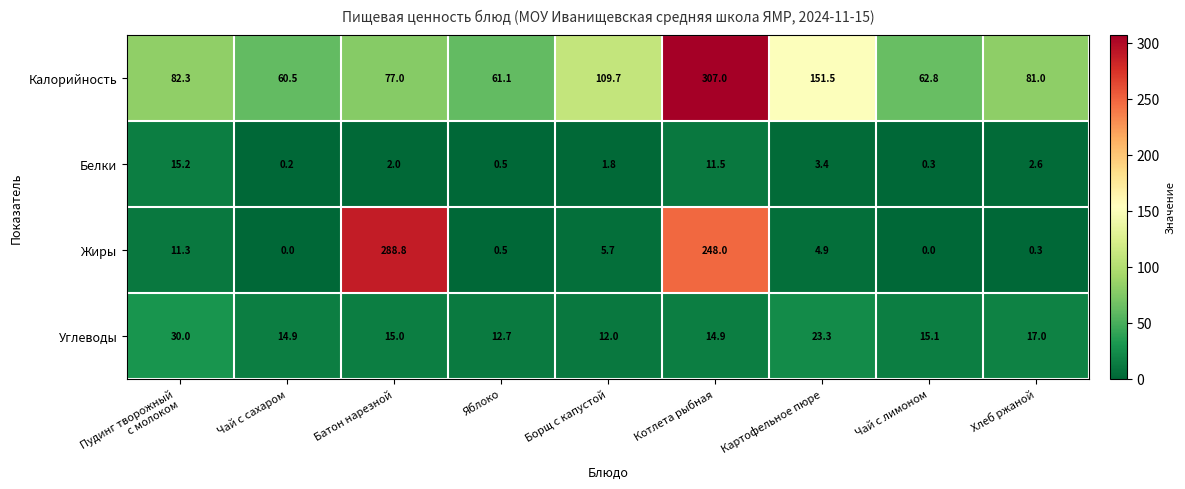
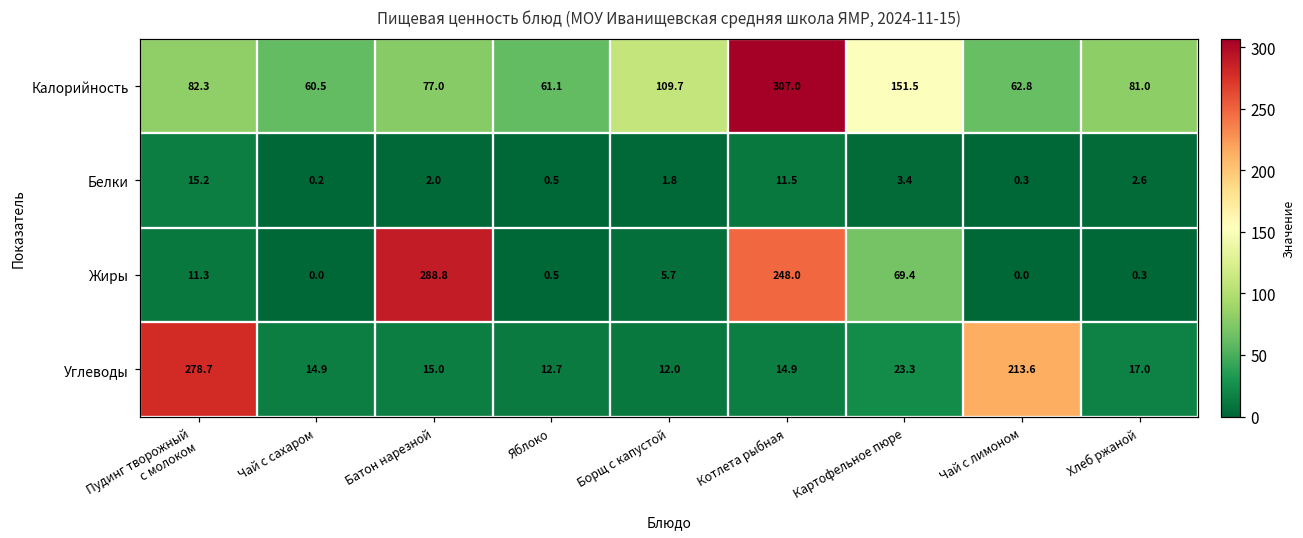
Жиры, Картофельное пюре: 4.9 -> 69.4
Углеводы, Пудинг творожный с молоком: 30.0 -> 278.7
Углеводы, Чай с лимоном: 15.1 -> 213.6
